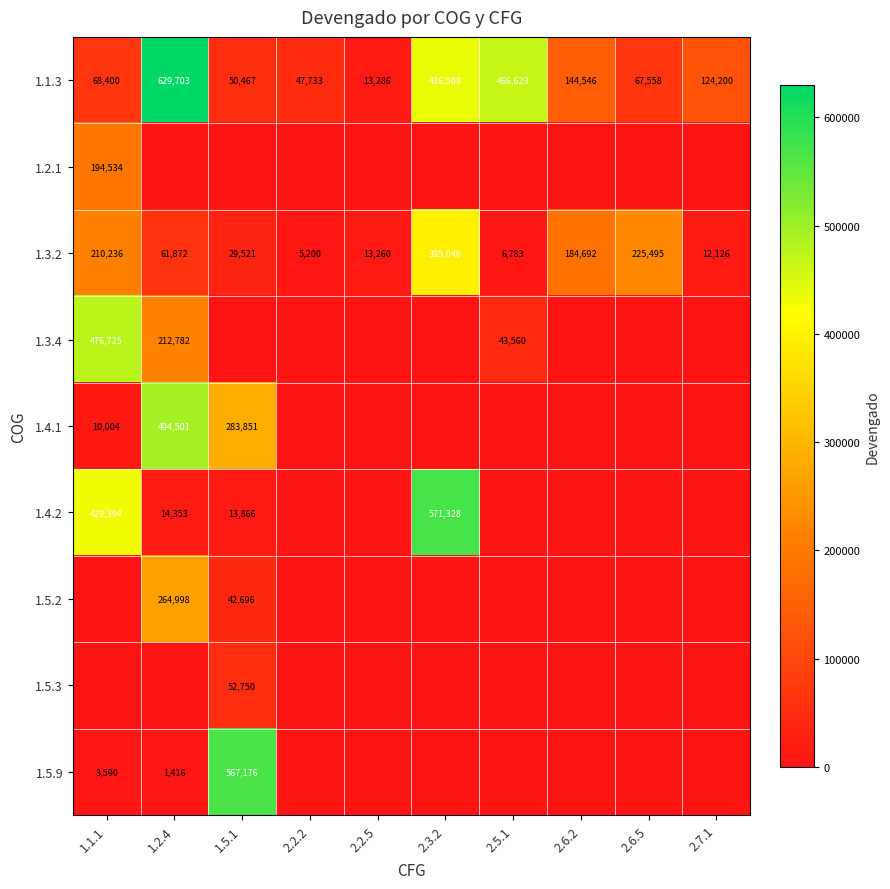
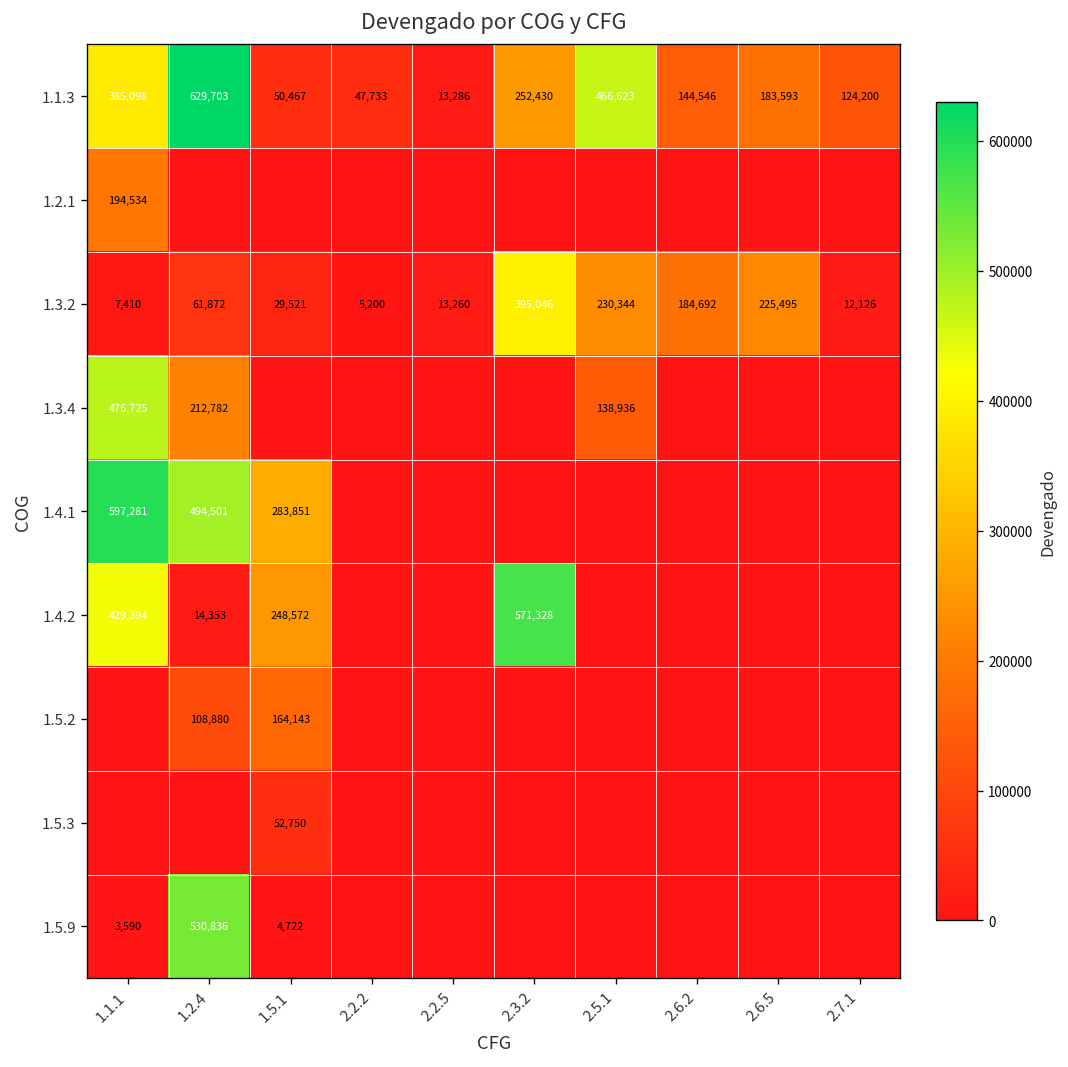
1.1.3, 1.1.1: 68,400 -> 385,098
1.1.3, 2.3.2: 436,508 -> 252,430
1.1.3, 2.6.5: 67,558 -> 183,593
1.3.2, 1.1.1: 210,236 -> 7,410
1.3.2, 2.5.1: 6,783 -> 230,344
1.3.4, 2.5.1: 43,560 -> 138,936
1.4.1, 1.1.1: 10,004 -> 597,281
1.4.2, 1.5.1: 13,866 -> 248,572
1.5.2, 1.2.4: 264,998 -> 108,880
1.5.2, 1.5.1: 42,696 -> 164,143
1.5.9, 1.2.4: 1,416 -> 530,836
1.5.9, 1.5.1: 567,176 -> 4,722
